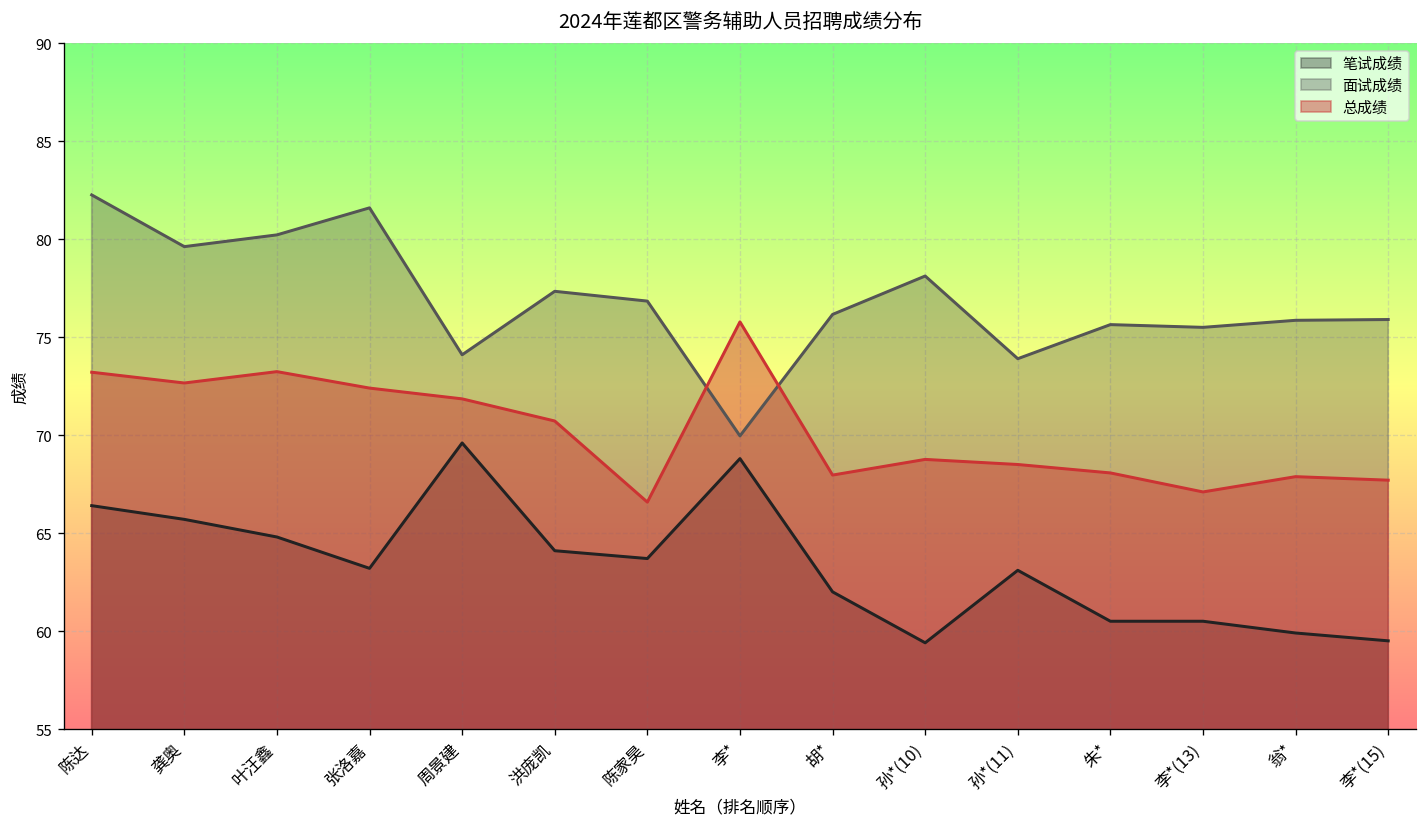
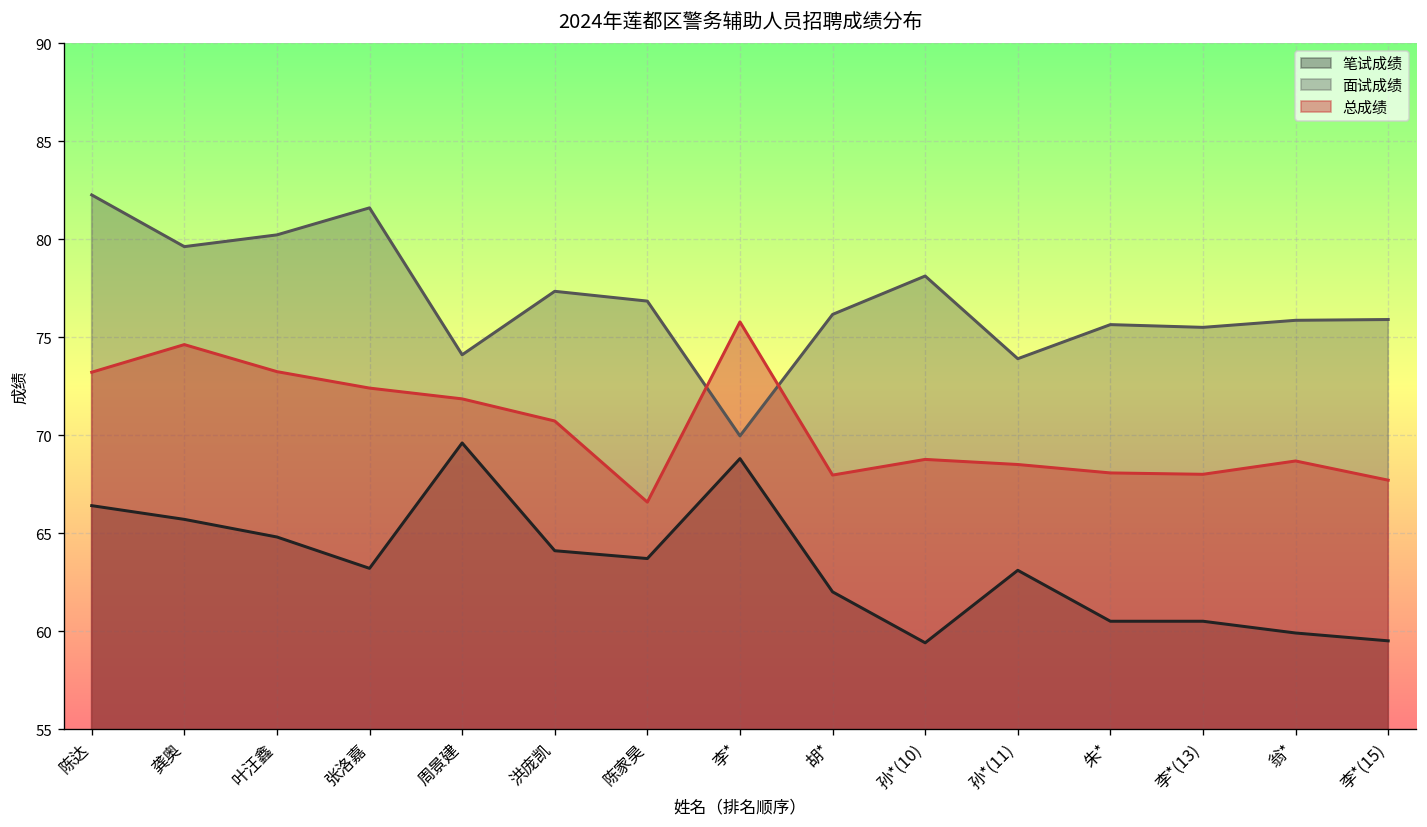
总成绩, 龚奥: 72.7 -> 74.6
总成绩, 李*(13): 67.1 -> 68.0
总成绩, 翁*: 67.9 -> 68.7
